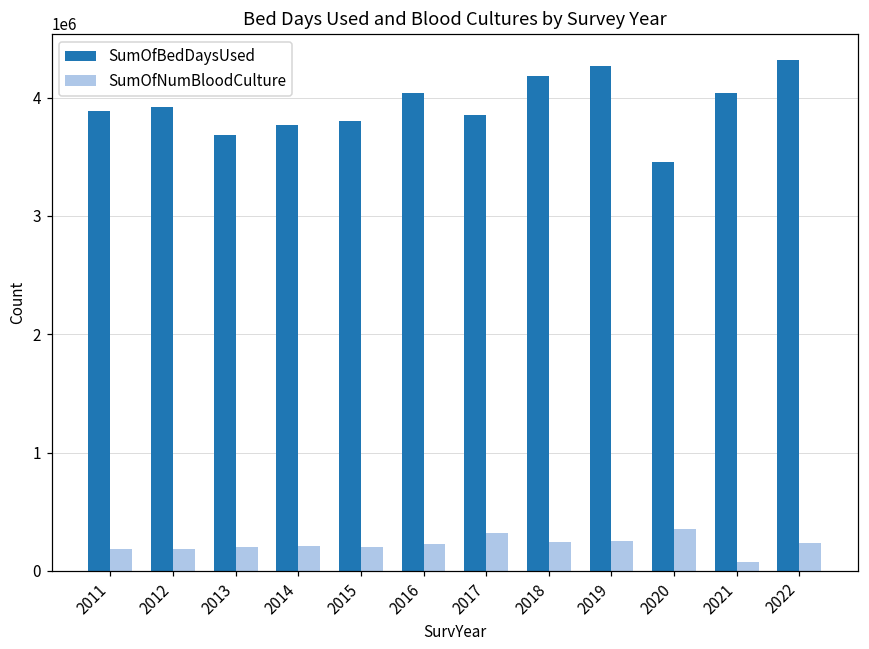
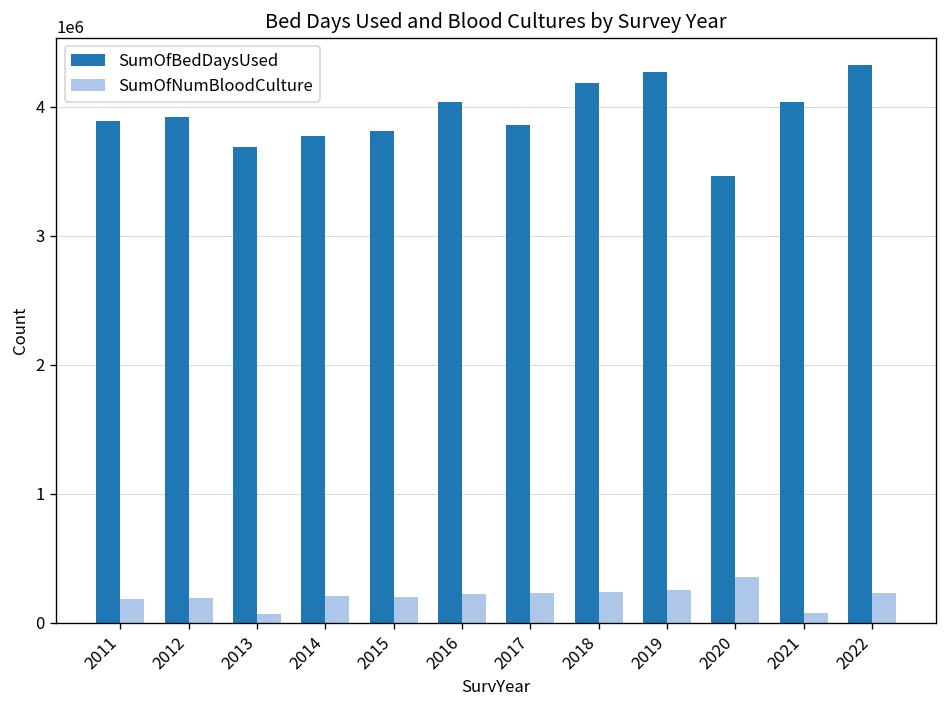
SumOfNumBloodCulture, 2013: 200000 -> 70000
SumOfNumBloodCulture, 2017: 320000 -> 230000
